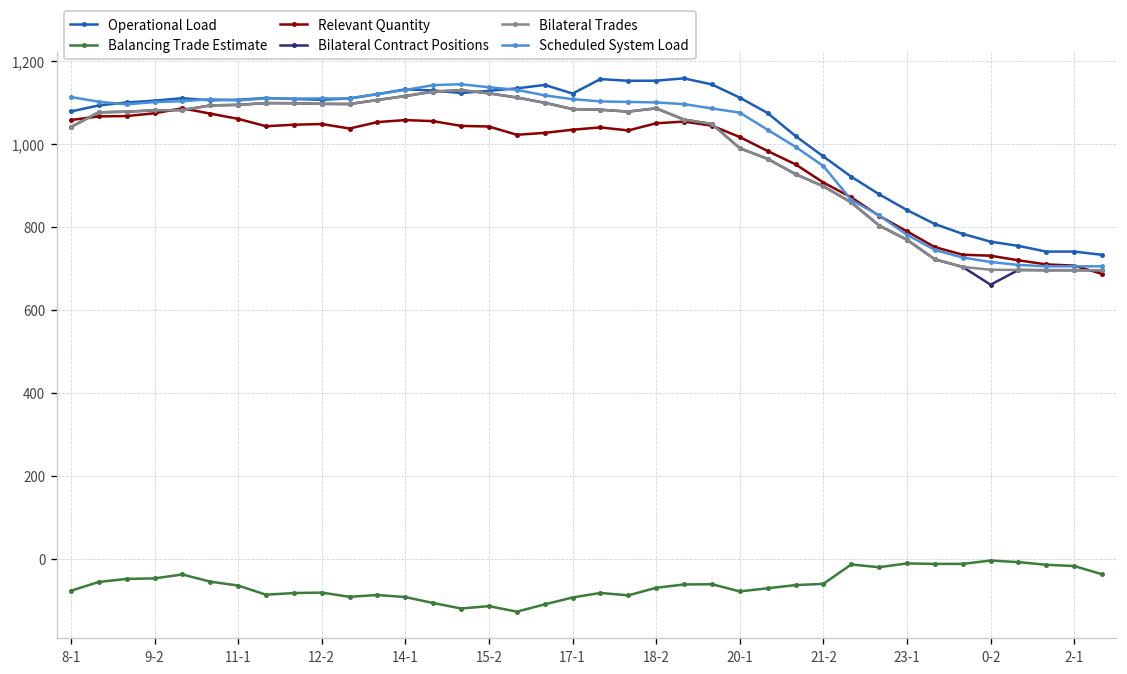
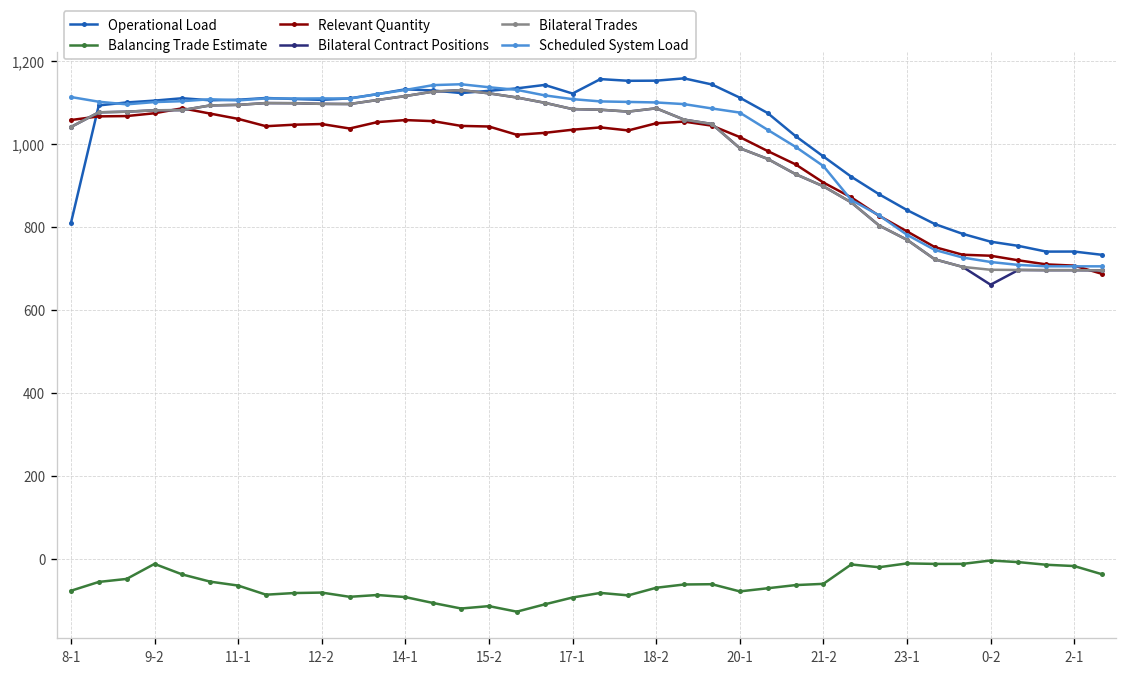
Operational Load, 8-1: 1,080 -> 810
Balancing Trade Estimate, 9-2: -50 -> -10
